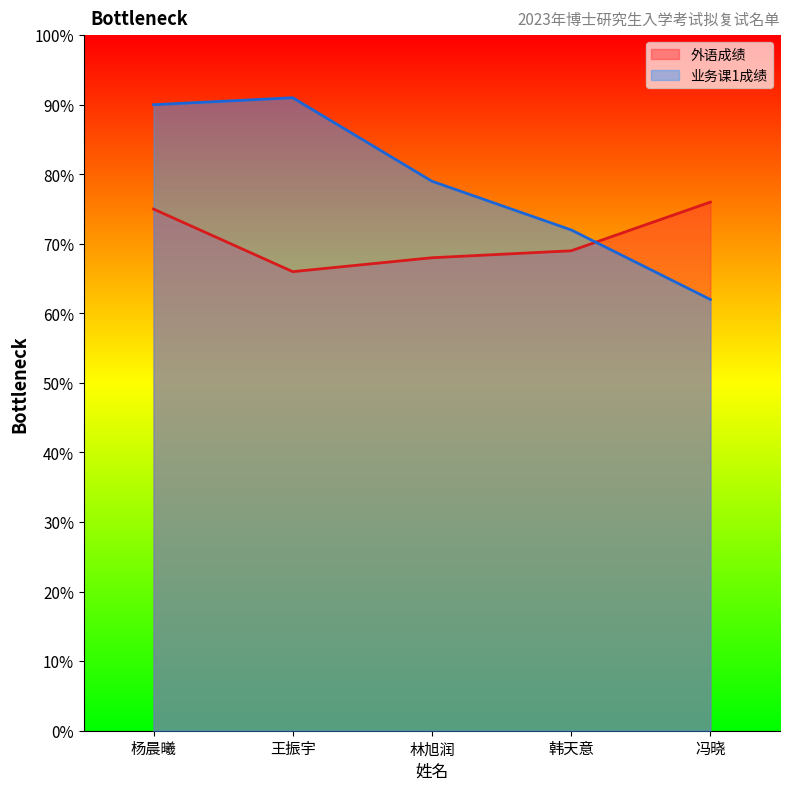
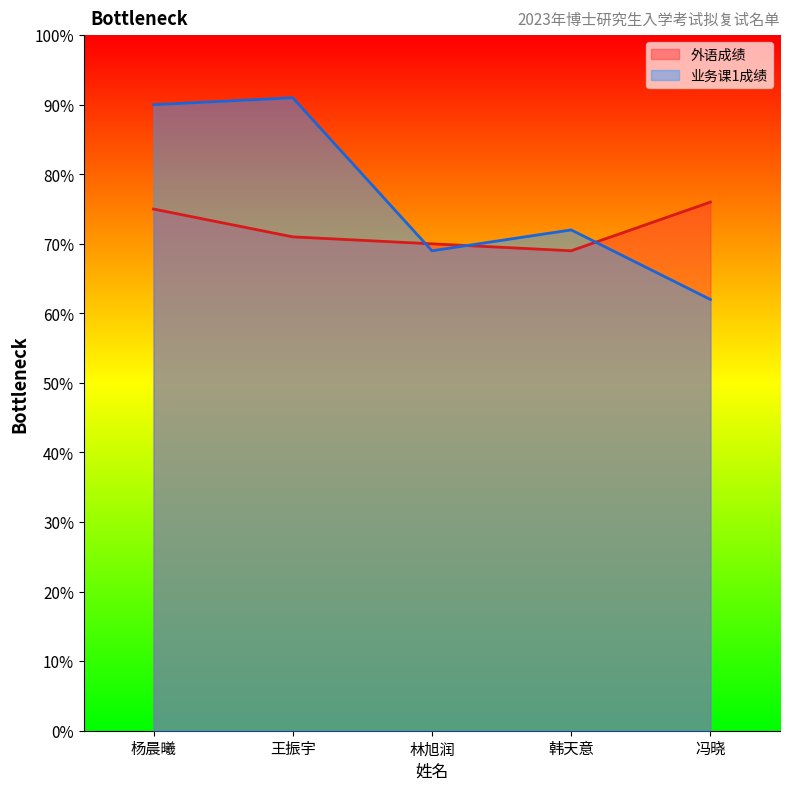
外语成绩, 王振宇: 66% -> 71%
外语成绩, 林旭润: 68% -> 70%
业务课1成绩, 林旭润: 79% -> 69%
